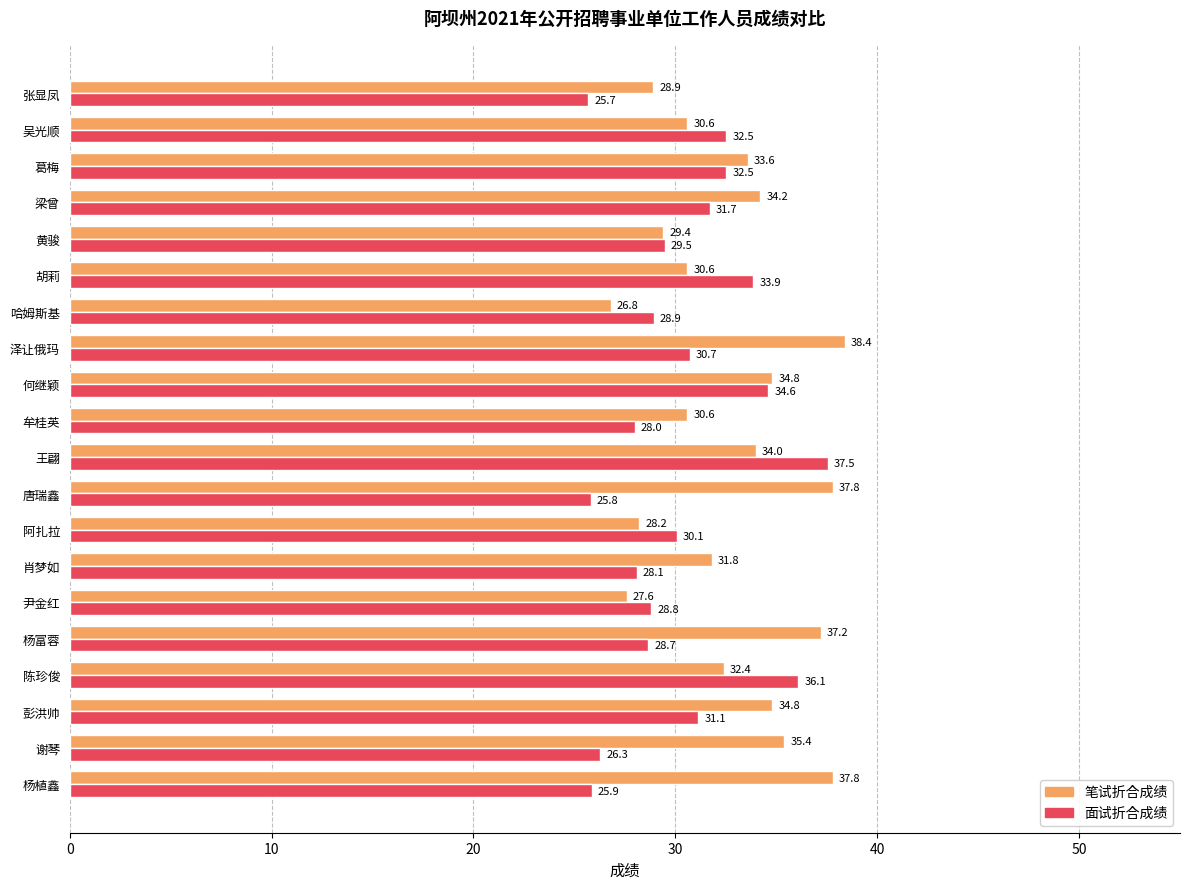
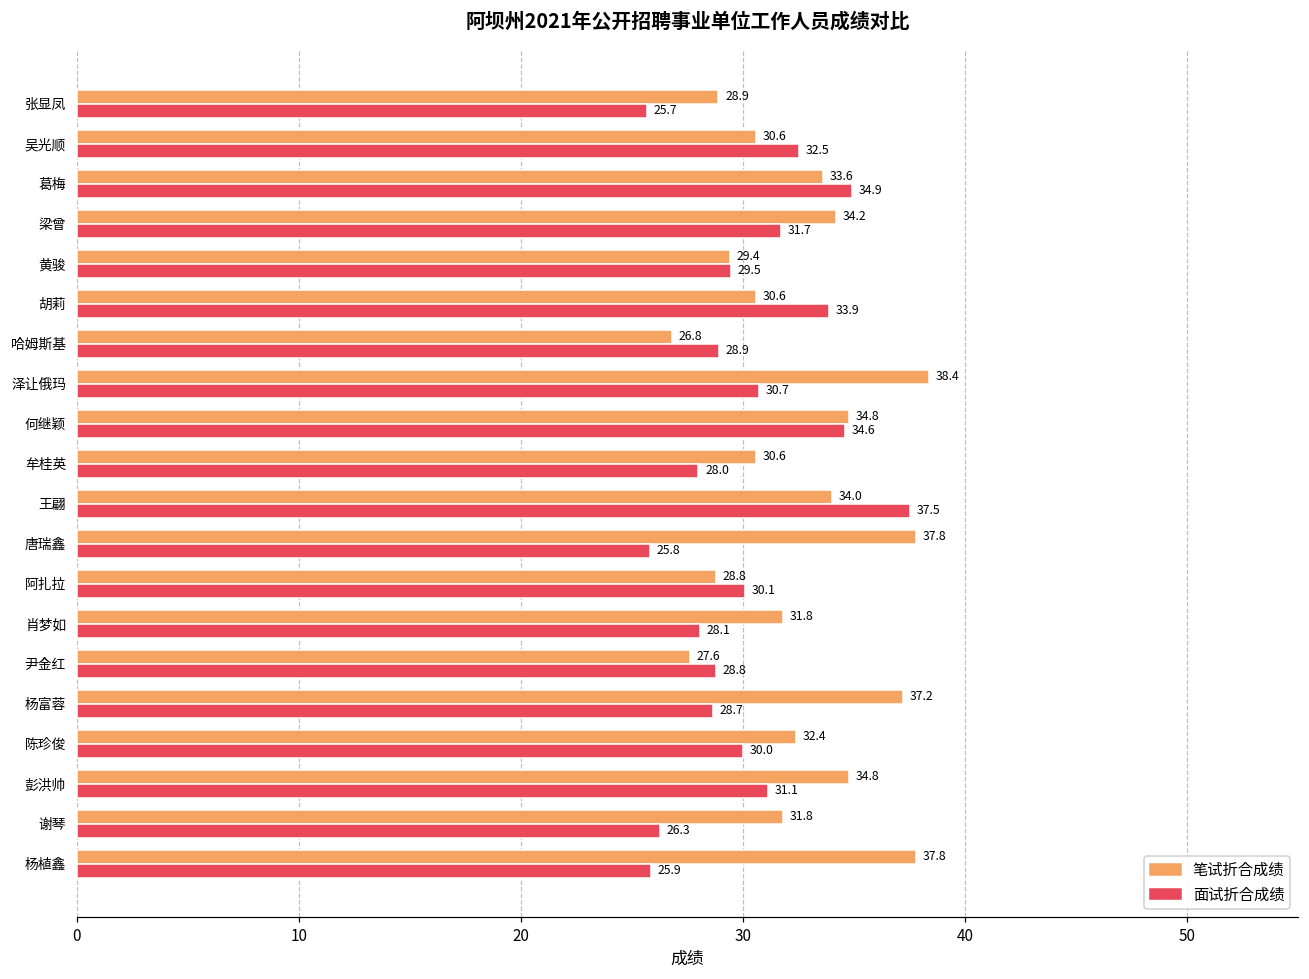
面试折合成绩, 葛梅: 32.5 -> 34.9
笔试折合成绩, 阿扎拉: 28.2 -> 28.8
面试折合成绩, 陈珍俊: 36.1 -> 30.0
笔试折合成绩, 谢琴: 35.4 -> 31.8
